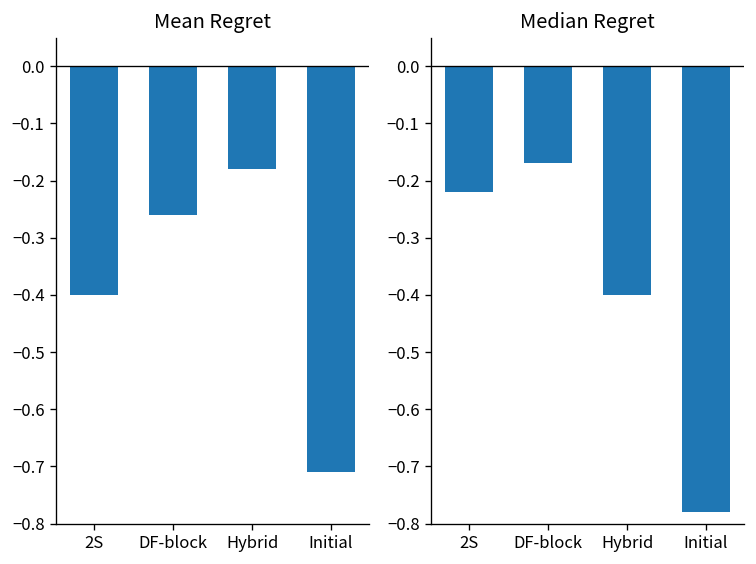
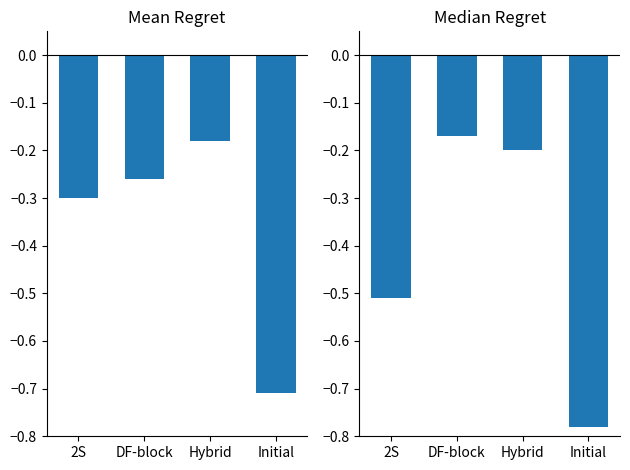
Mean Regret, 2S: -0.4 -> -0.3
Median Regret, 2S: -0.22 -> -0.51
Median Regret, Hybrid: -0.4 -> -0.2
